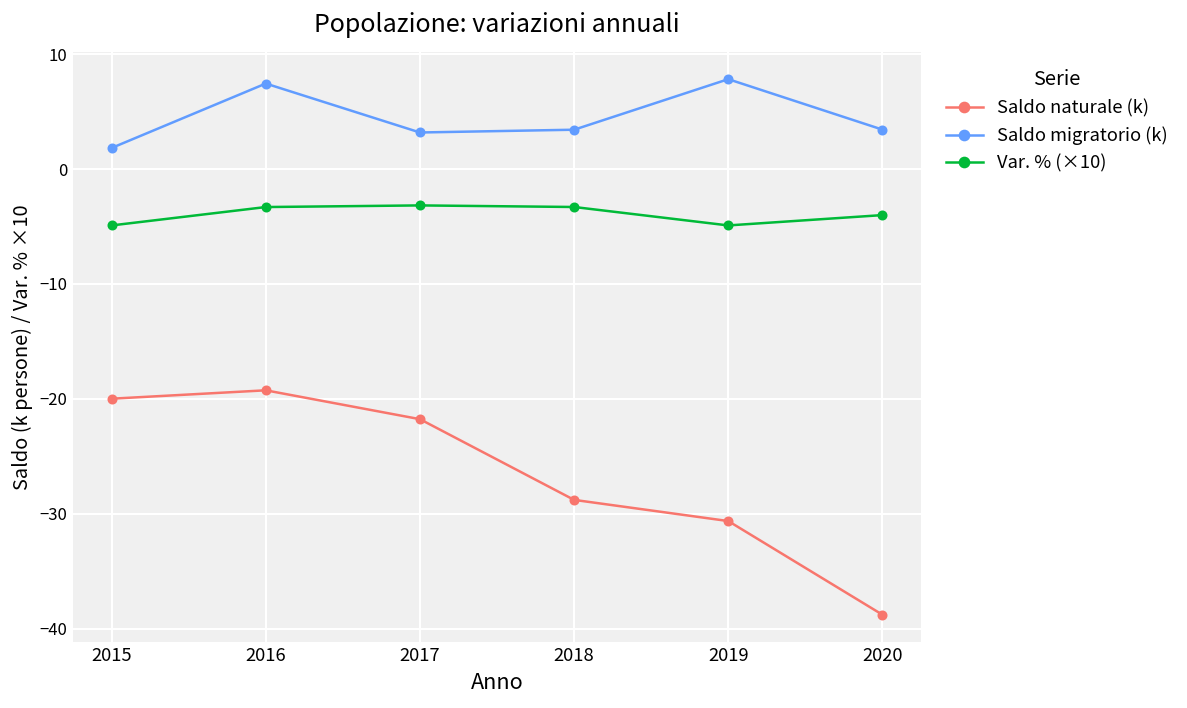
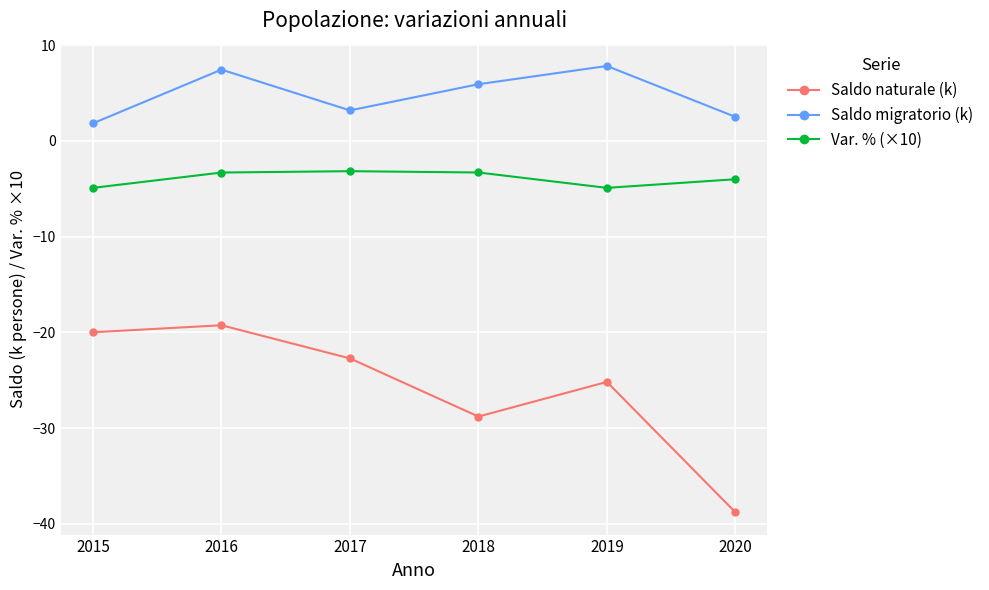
Saldo naturale (k), 2017: -22 -> -23
Saldo migratorio (k), 2018: 3 -> 6
Saldo naturale (k), 2019: -31 -> -25
Saldo migratorio (k), 2020: 3.4 -> 2.5
